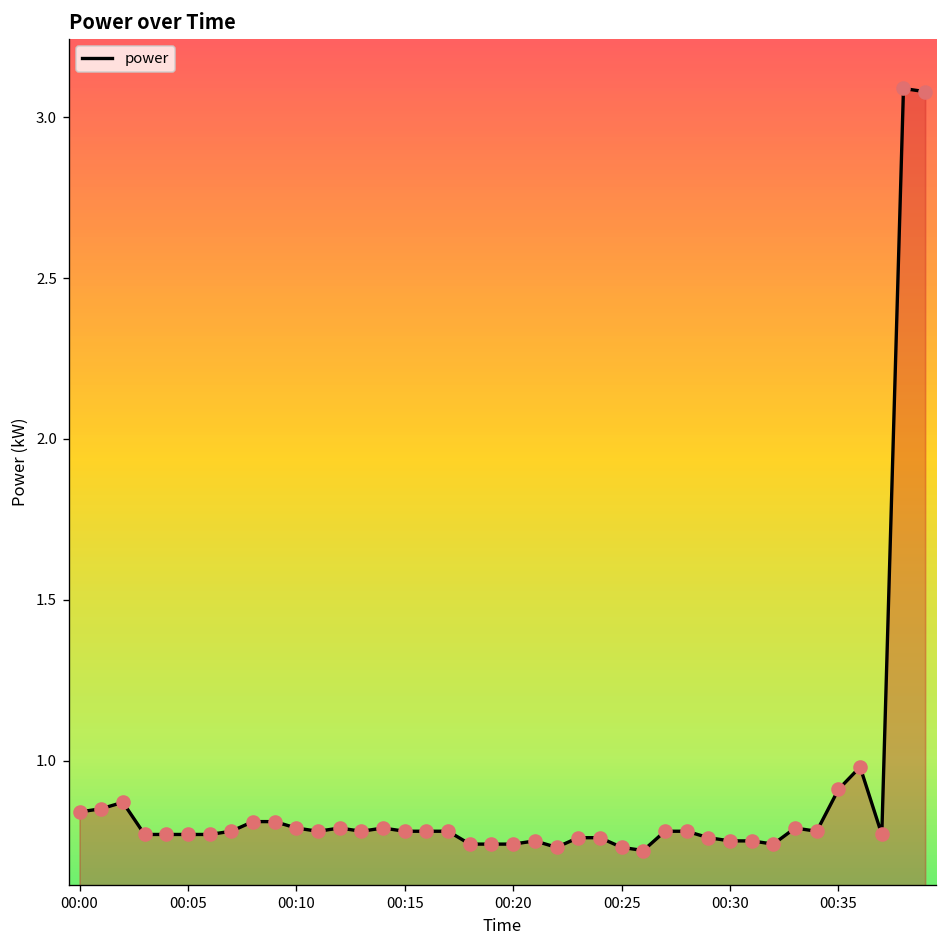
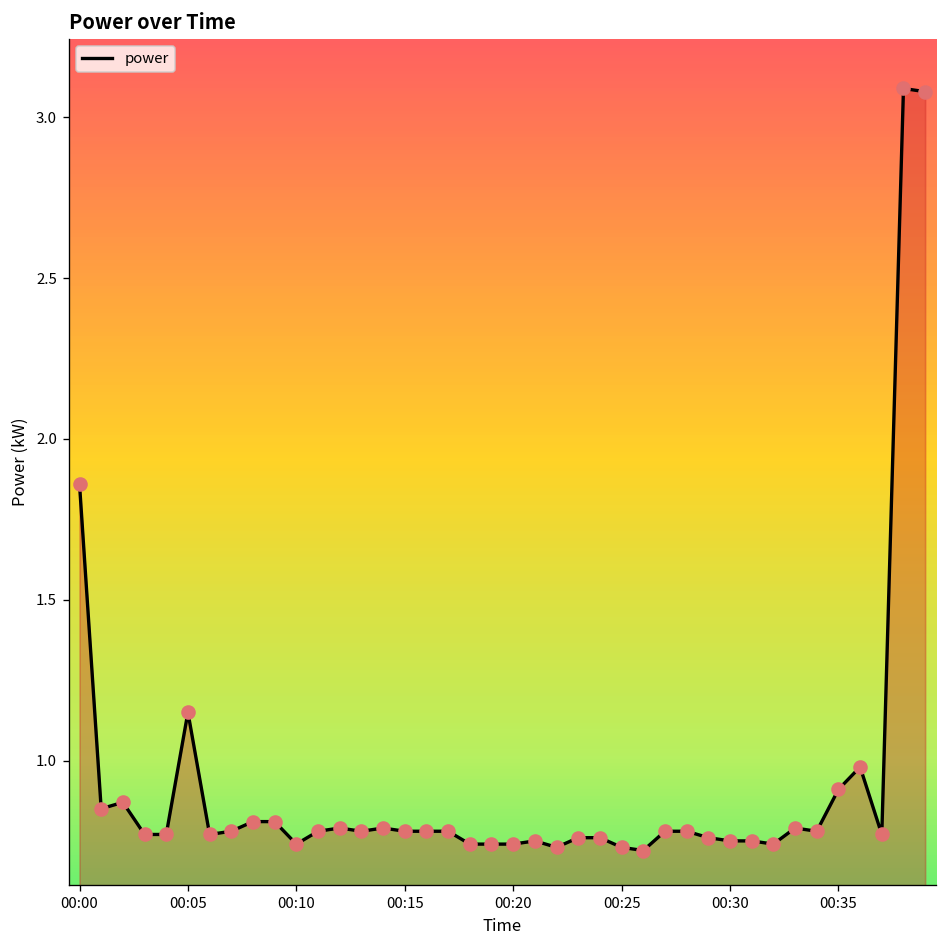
00:00: 0.84 -> 1.86
00:05: 0.77 -> 1.15
00:10: 0.79 -> 0.74
